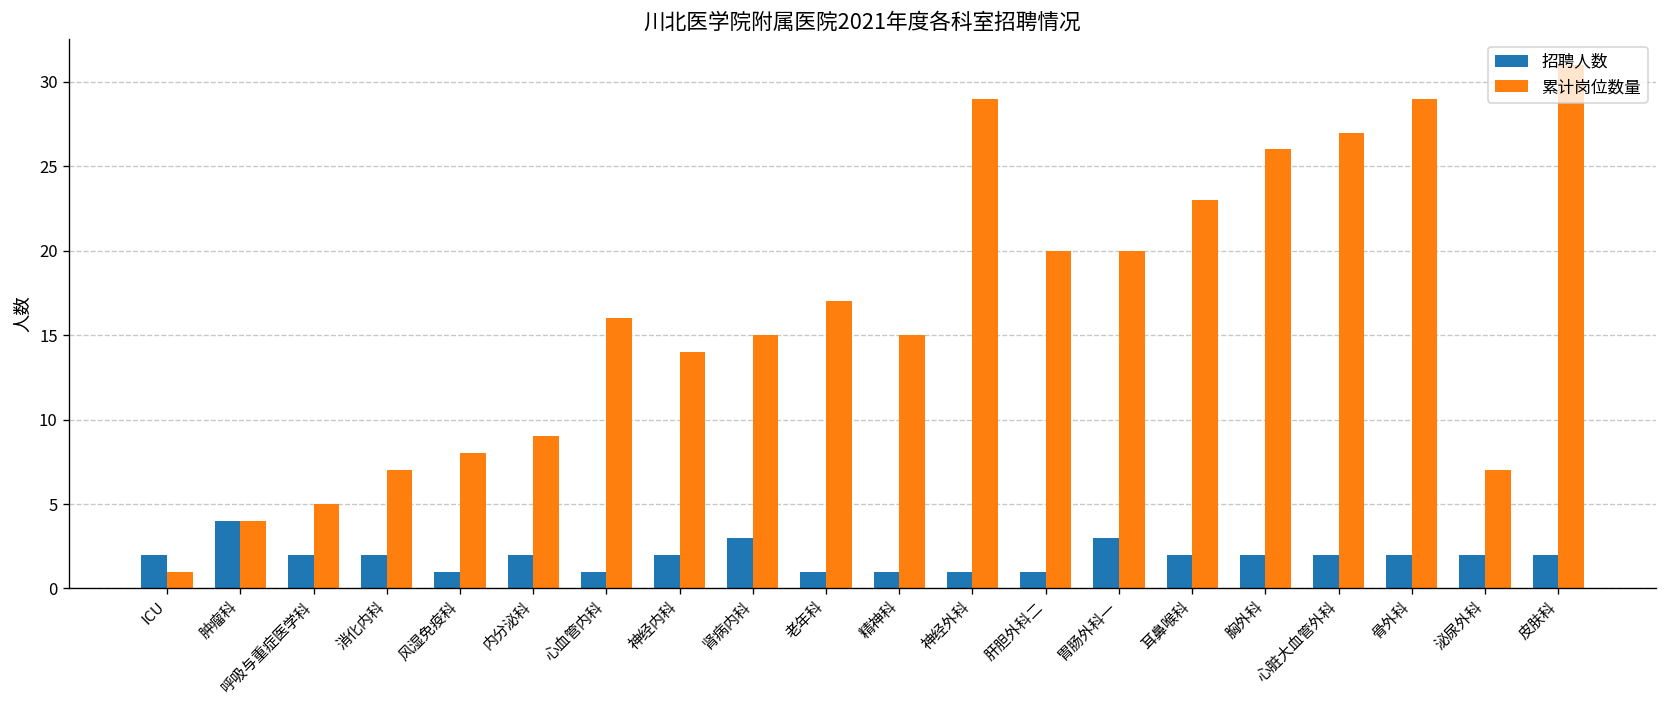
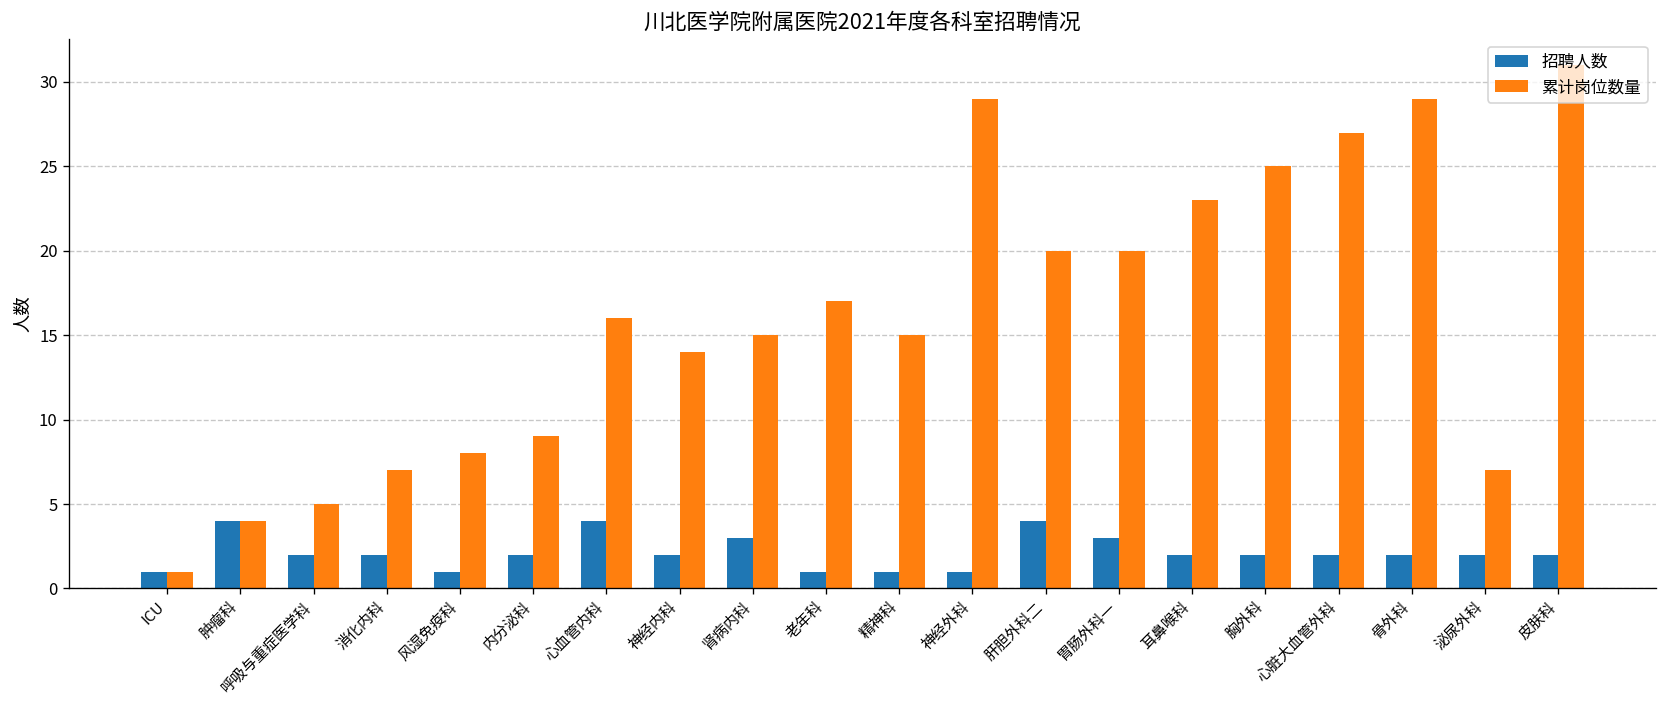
招聘人数, ICU: 2 -> 1
招聘人数, 心血管内科: 1 -> 4
招聘人数, 肝胆外科二: 1 -> 4
累计岗位数量, 胸外科: 26 -> 25
